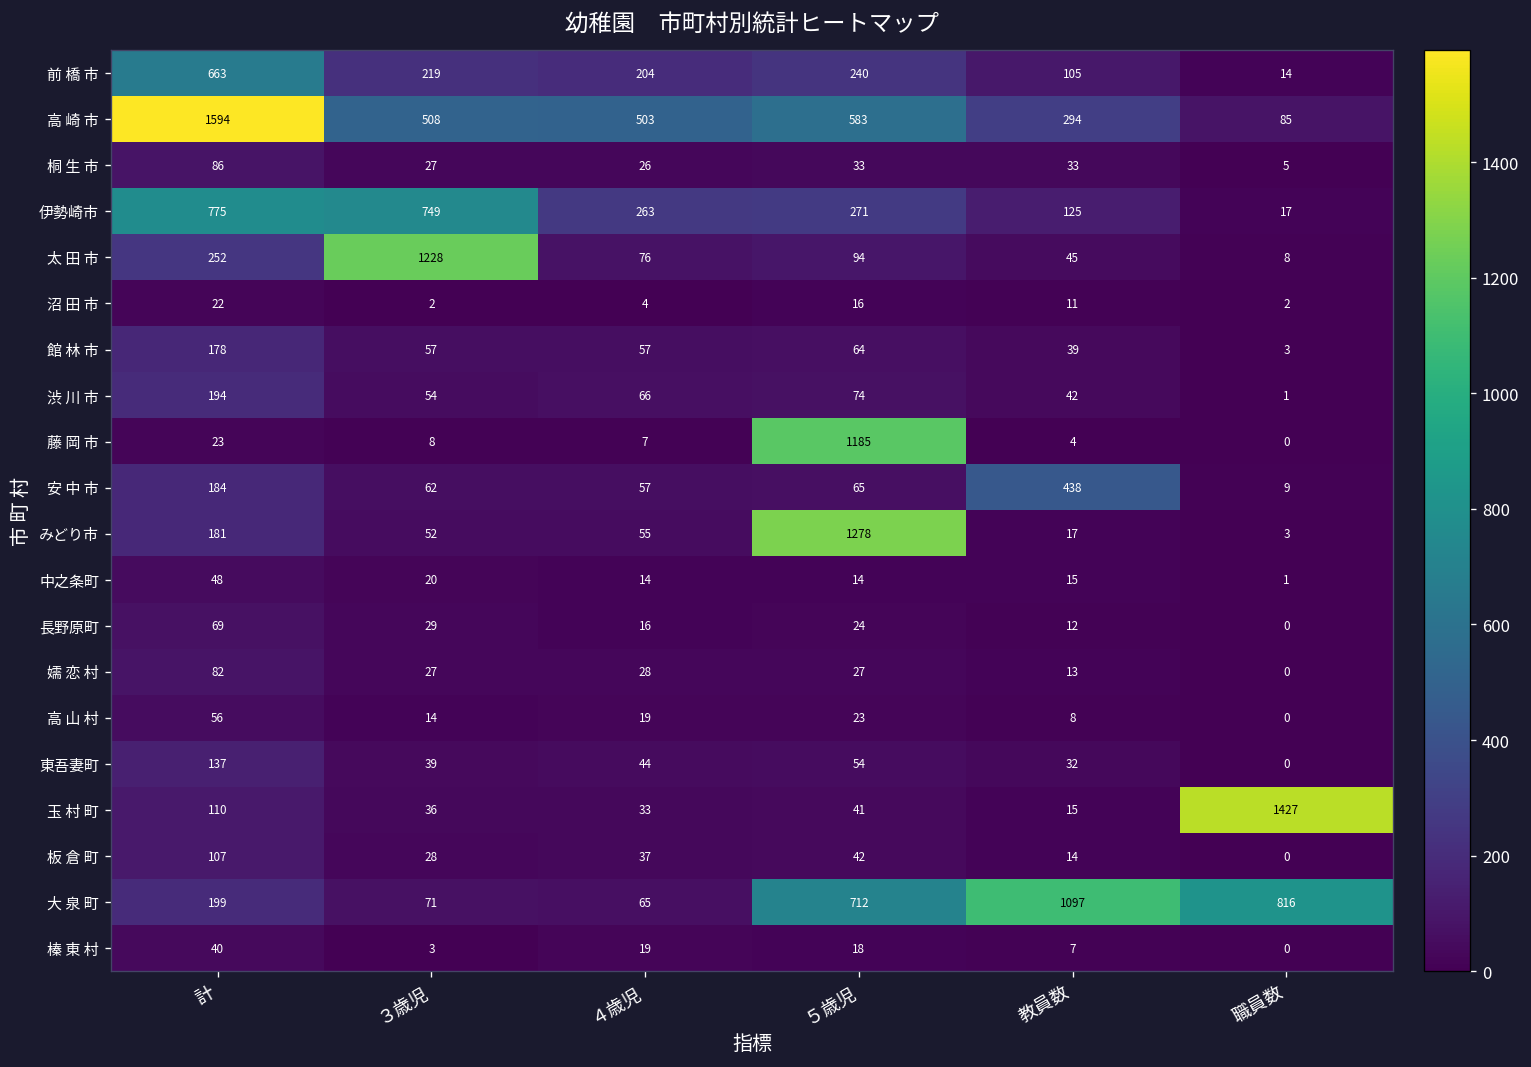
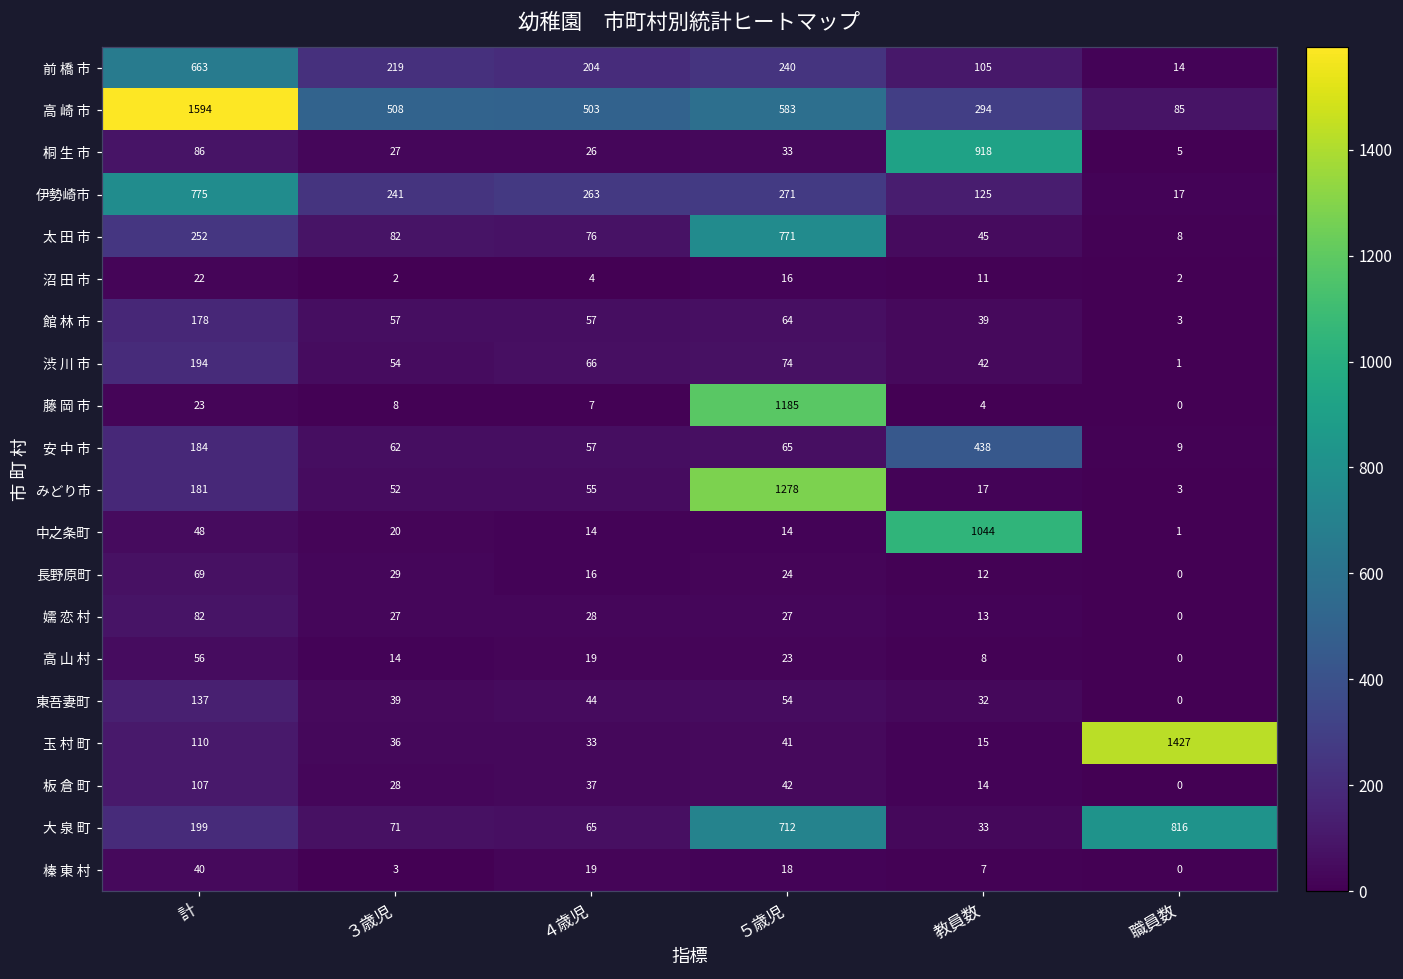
桐 生 市, 教員数: 33 -> 918
伊勢崎市, ３歳児: 749 -> 241
太 田 市, ３歳児: 1228 -> 82
太 田 市, ５歳児: 94 -> 771
中之条町, 教員数: 15 -> 1044
大 泉 町, 教員数: 1097 -> 33
